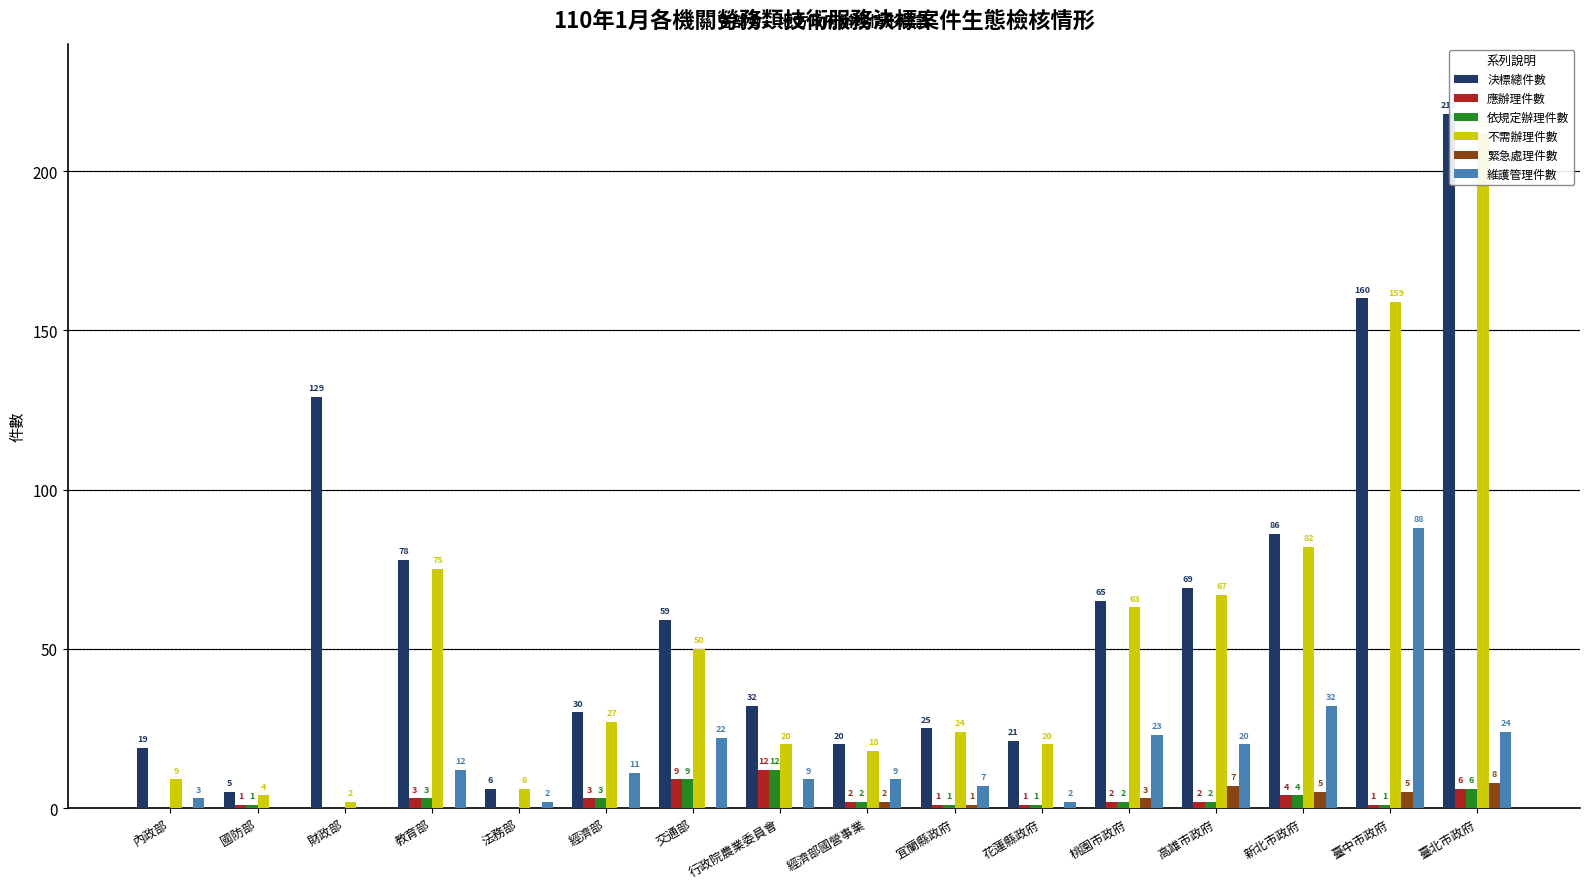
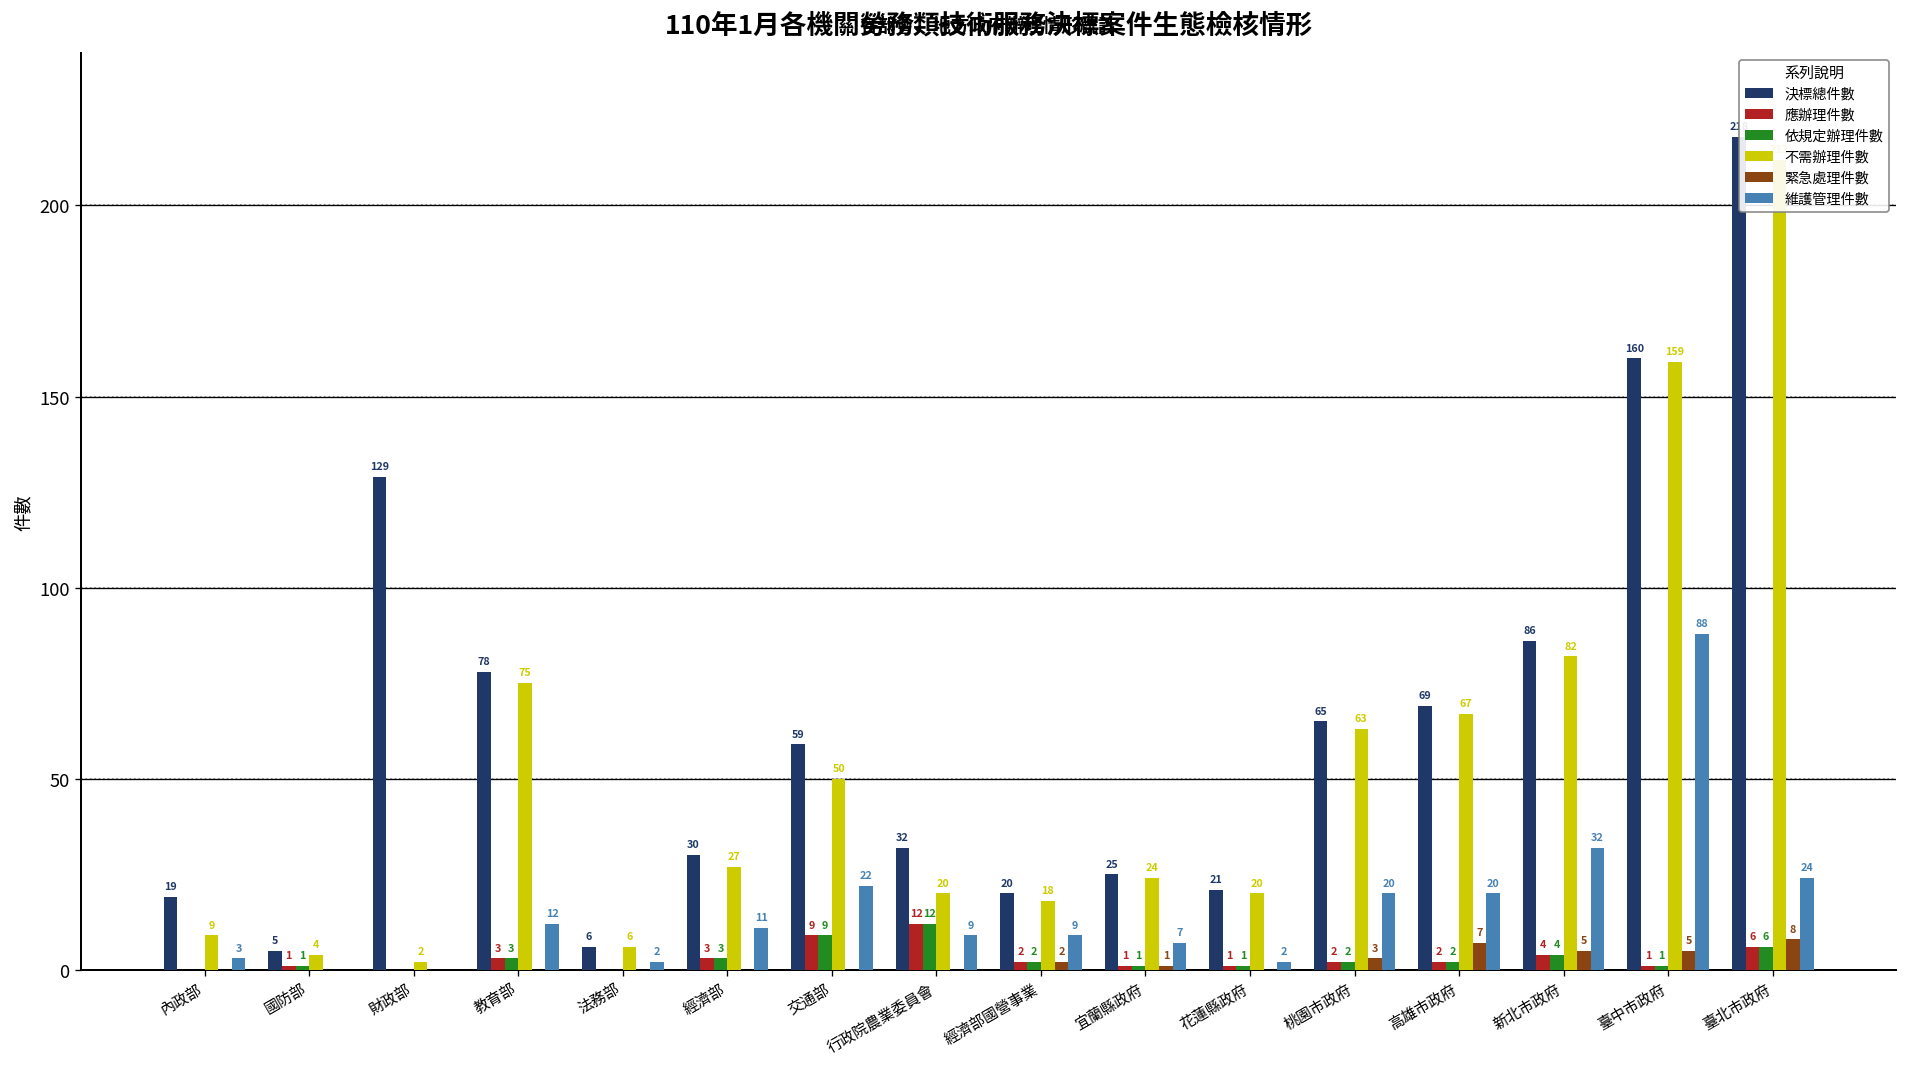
維護管理件數, 桃園市政府: 23 -> 20
